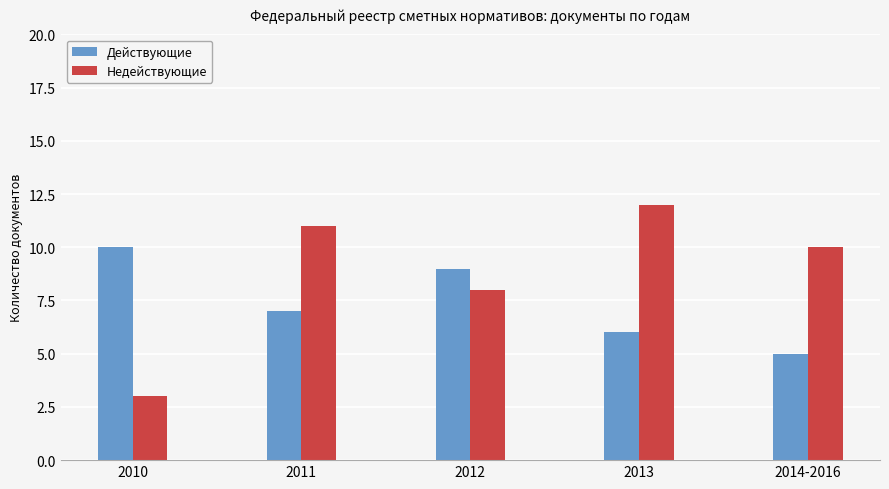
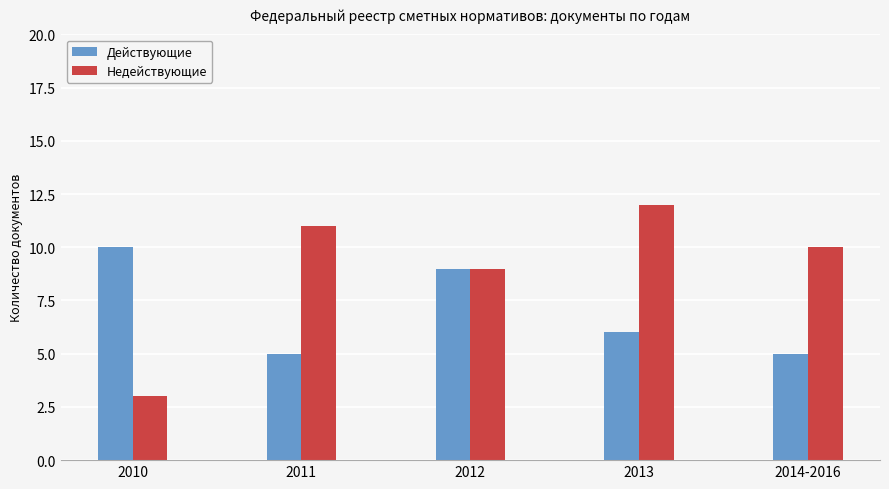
Действующие, 2011: 7 -> 5
Недействующие, 2012: 8 -> 9
